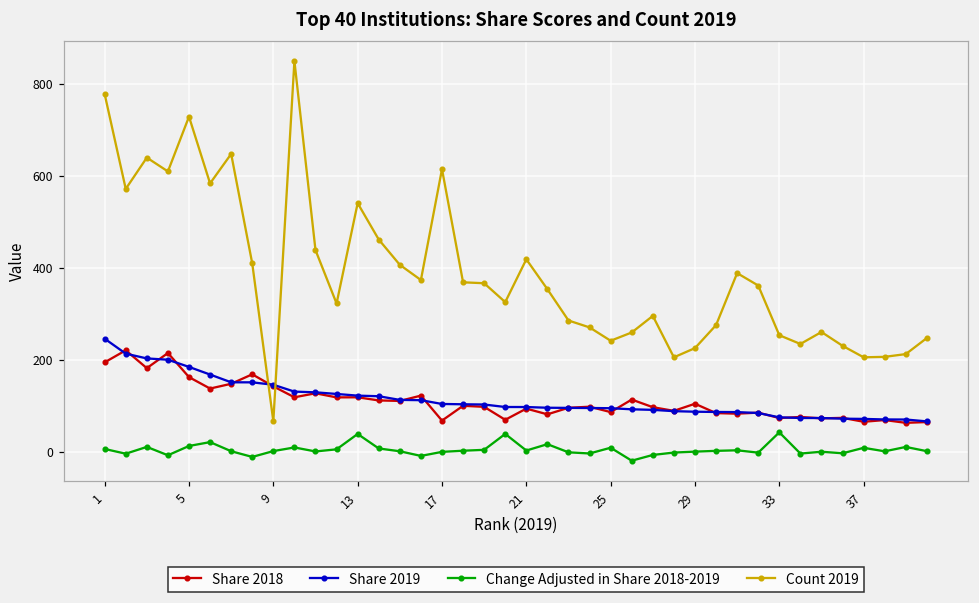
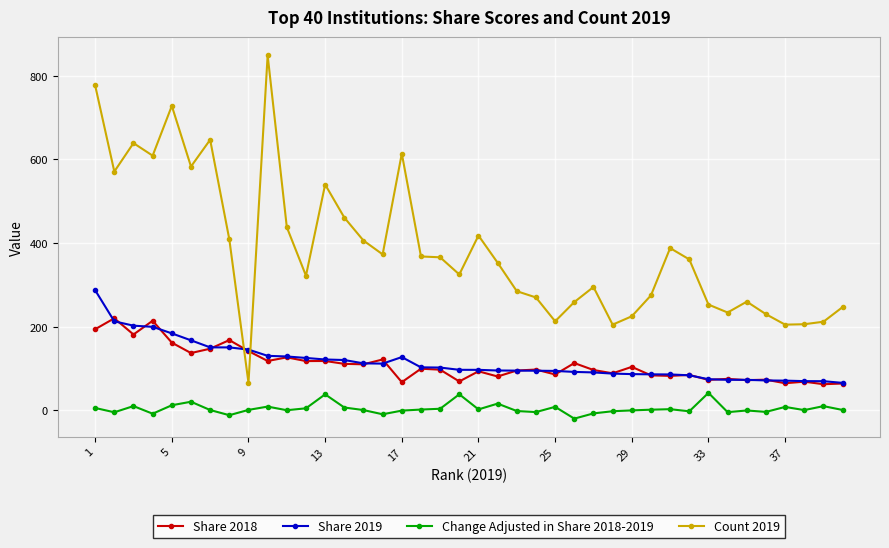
Share 2019, 1: 250 -> 290
Share 2019, 17: 100 -> 130
Count 2019, 25: 240 -> 210
